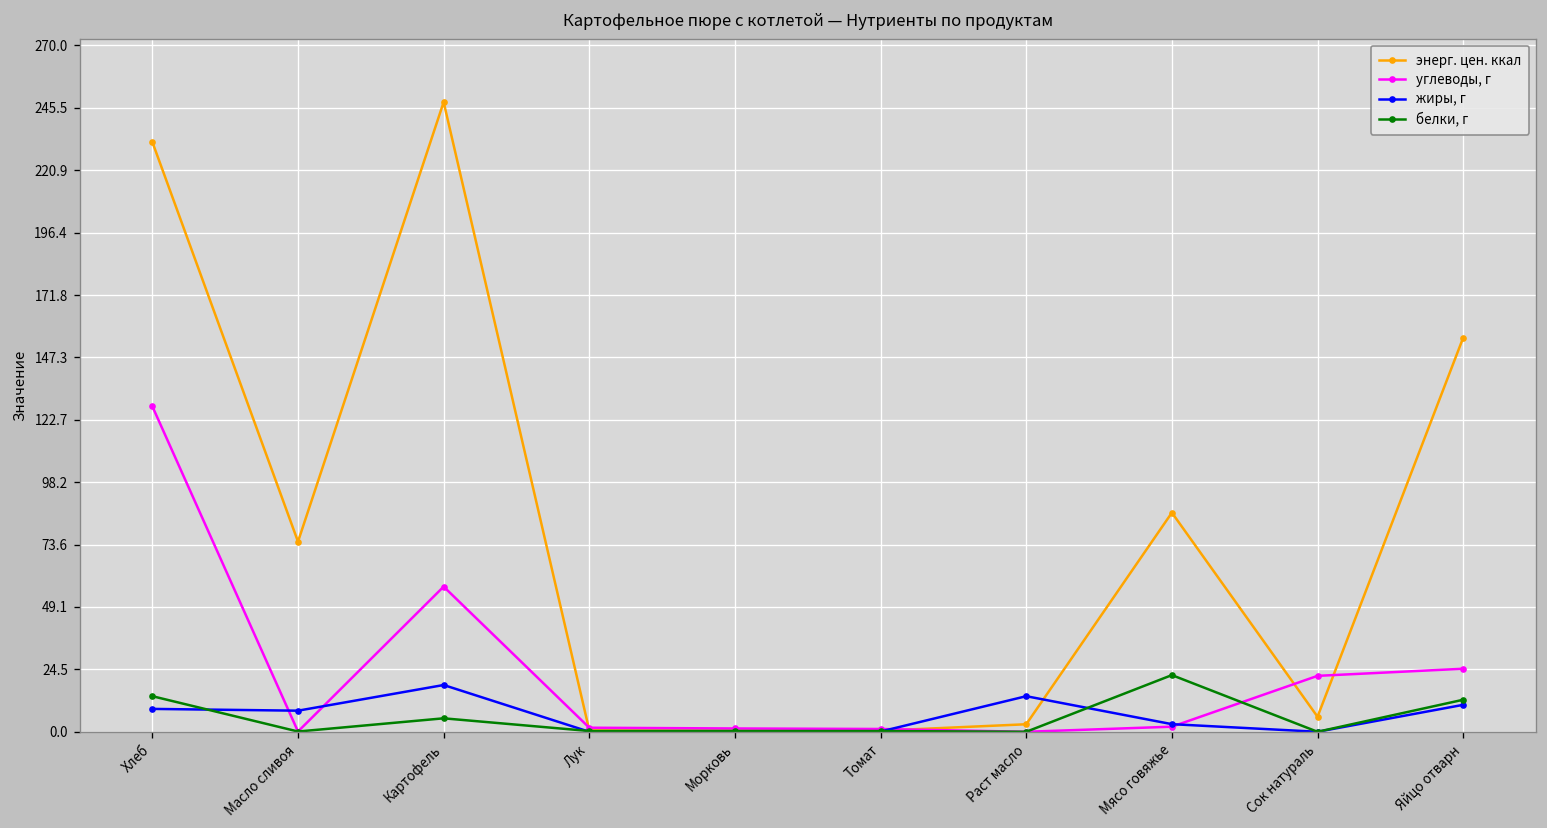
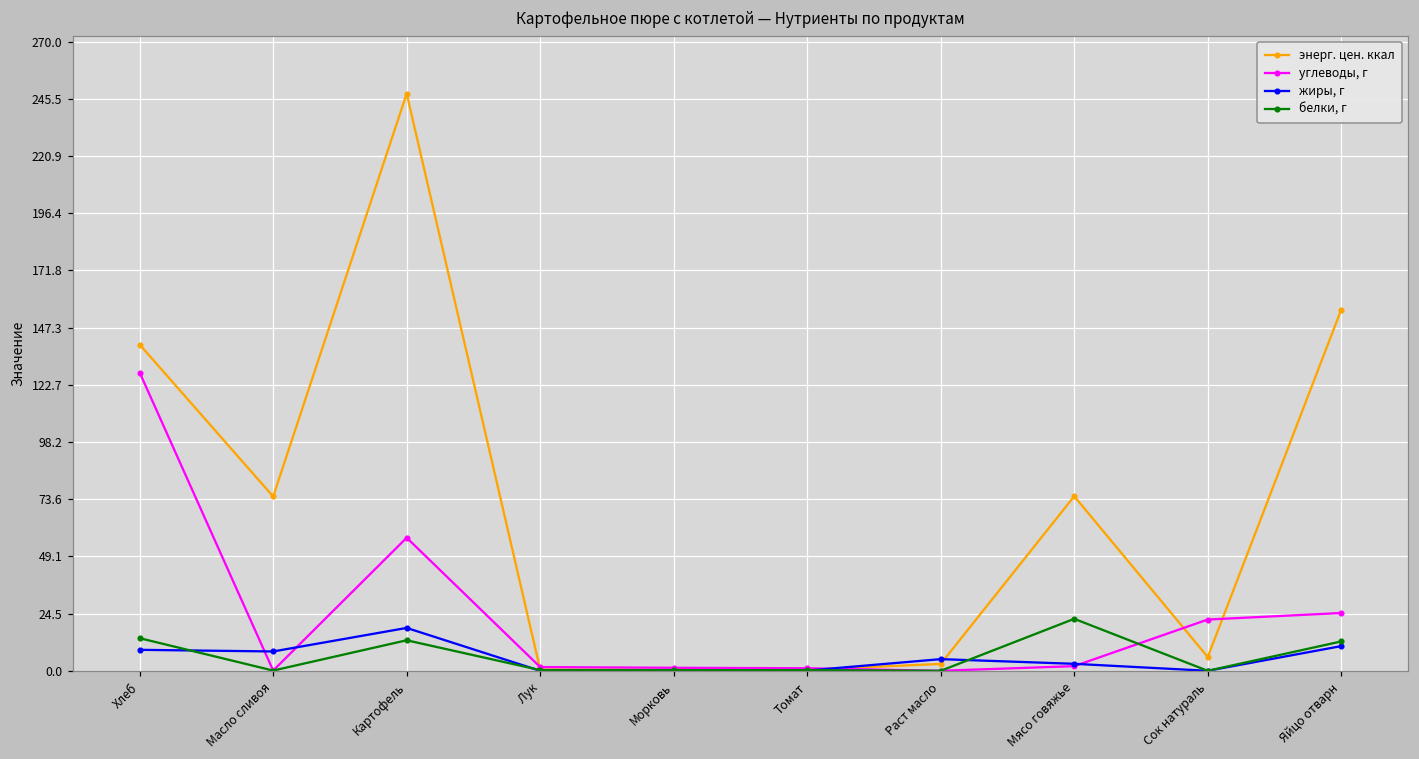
энерг. цен. ккал, Хлеб: 232 -> 140
белки, г, Картофель: 5 -> 13
жиры, г, Раст масло: 14 -> 5
энерг. цен. ккал, Мясо говяжье: 86 -> 75
